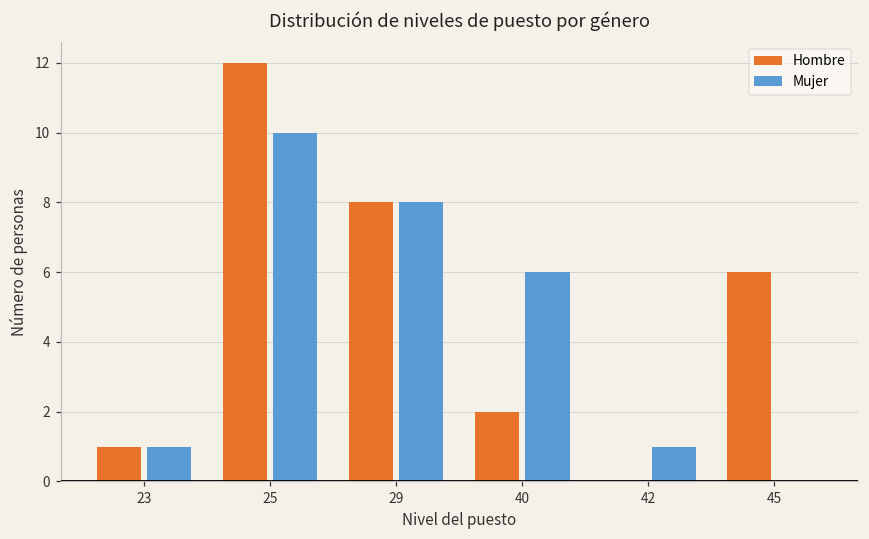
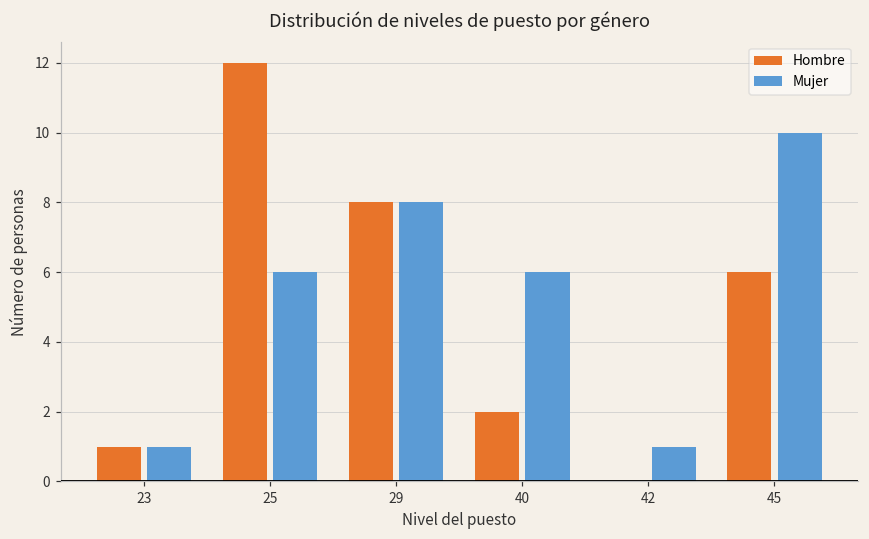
Mujer, 25: 10 -> 6
Mujer, 45: 0 -> 10
